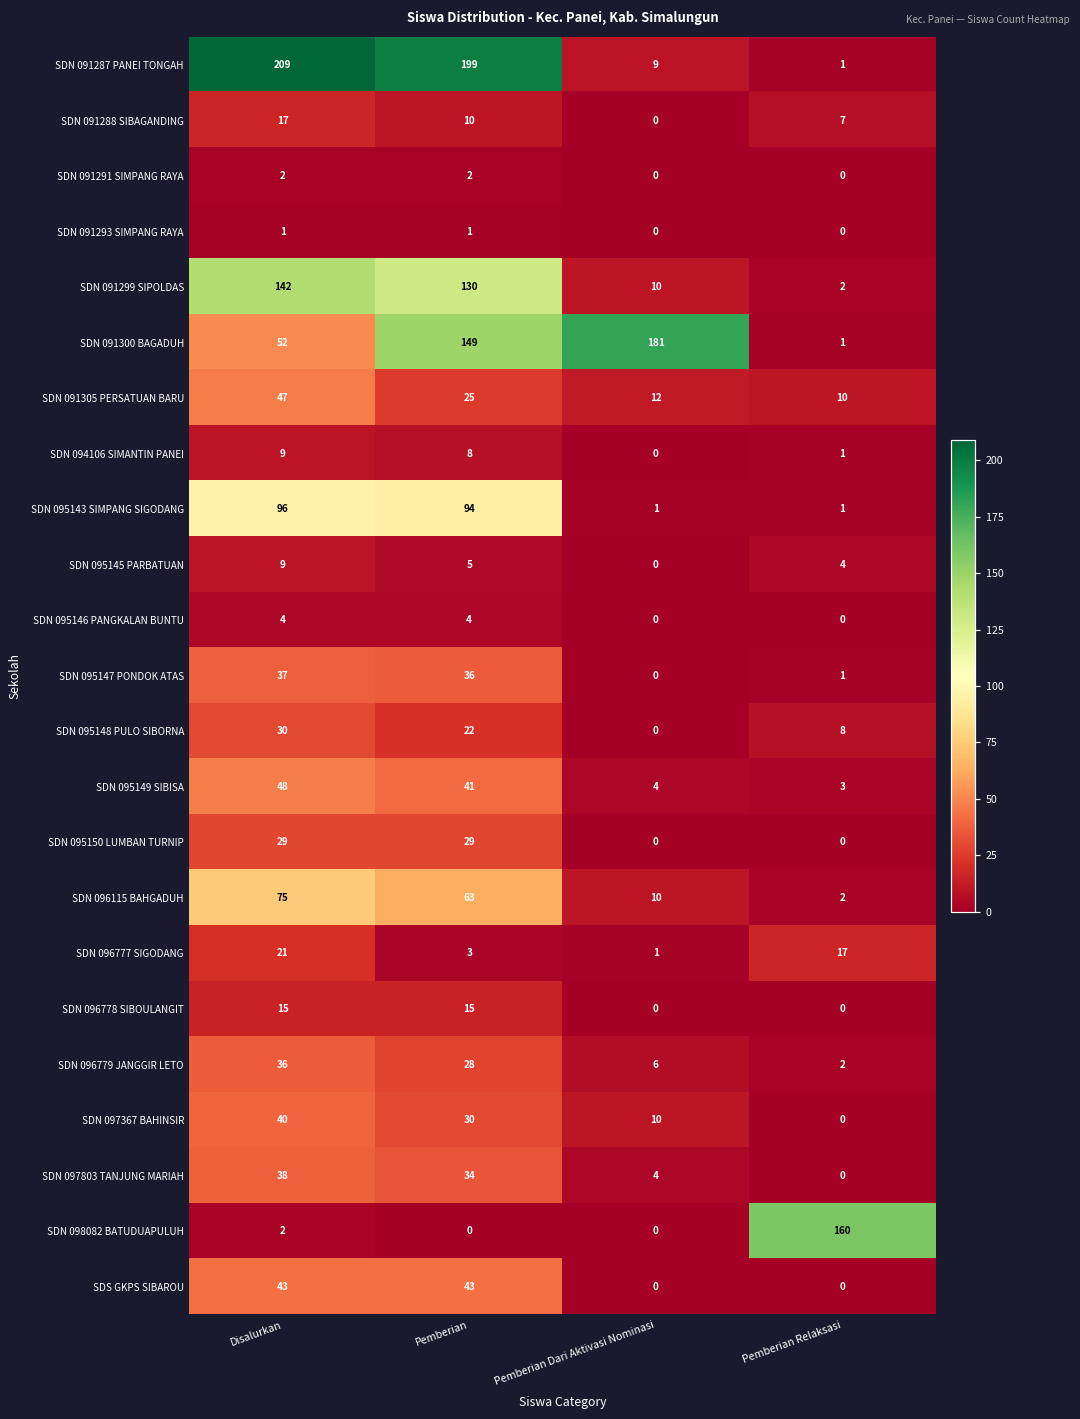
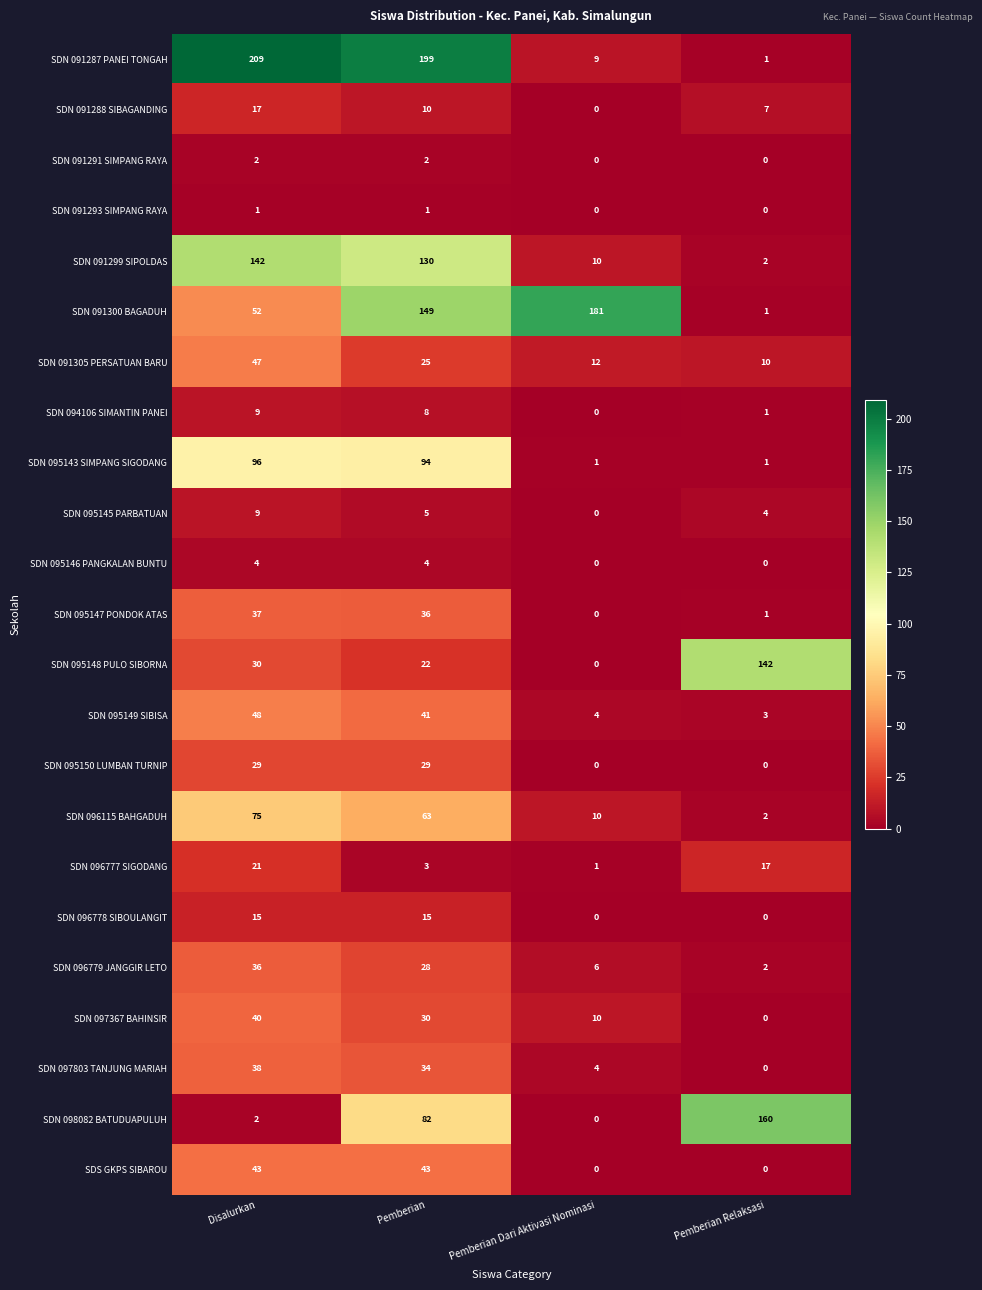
SDN 095148 PULO SIBORNA, Pemberian Relaksasi: 8 -> 142
SDN 098082 BATUDUAPULUH, Pemberian: 0 -> 82
